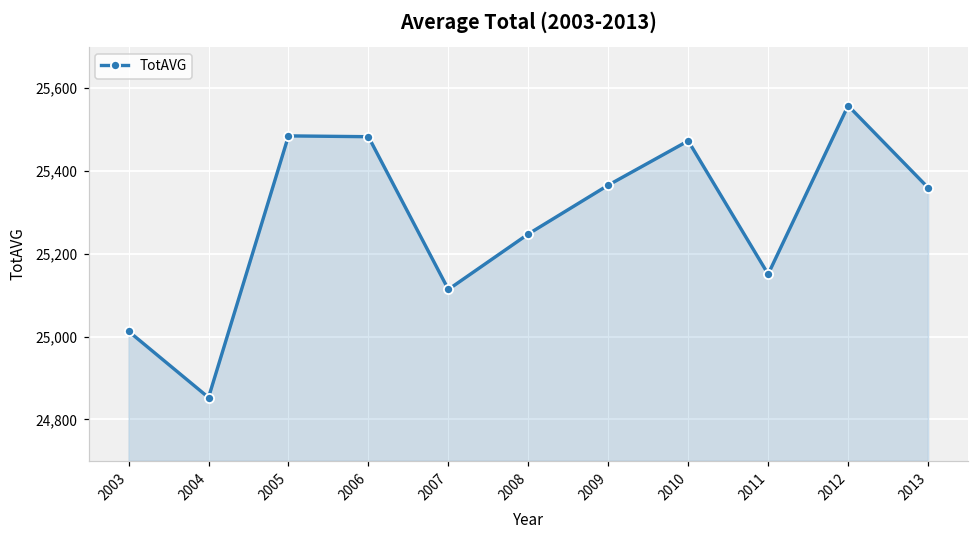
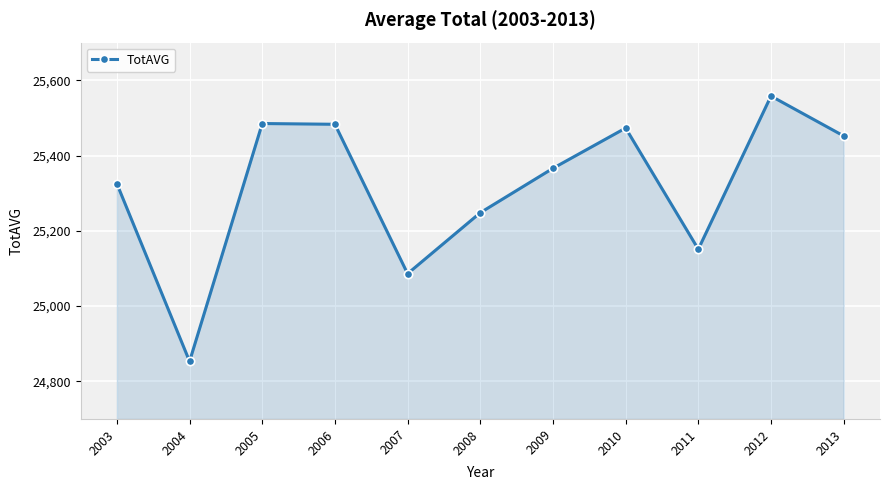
2003: 25,010 -> 25,330
2007: 25,110 -> 25,090
2013: 25,360 -> 25,450
